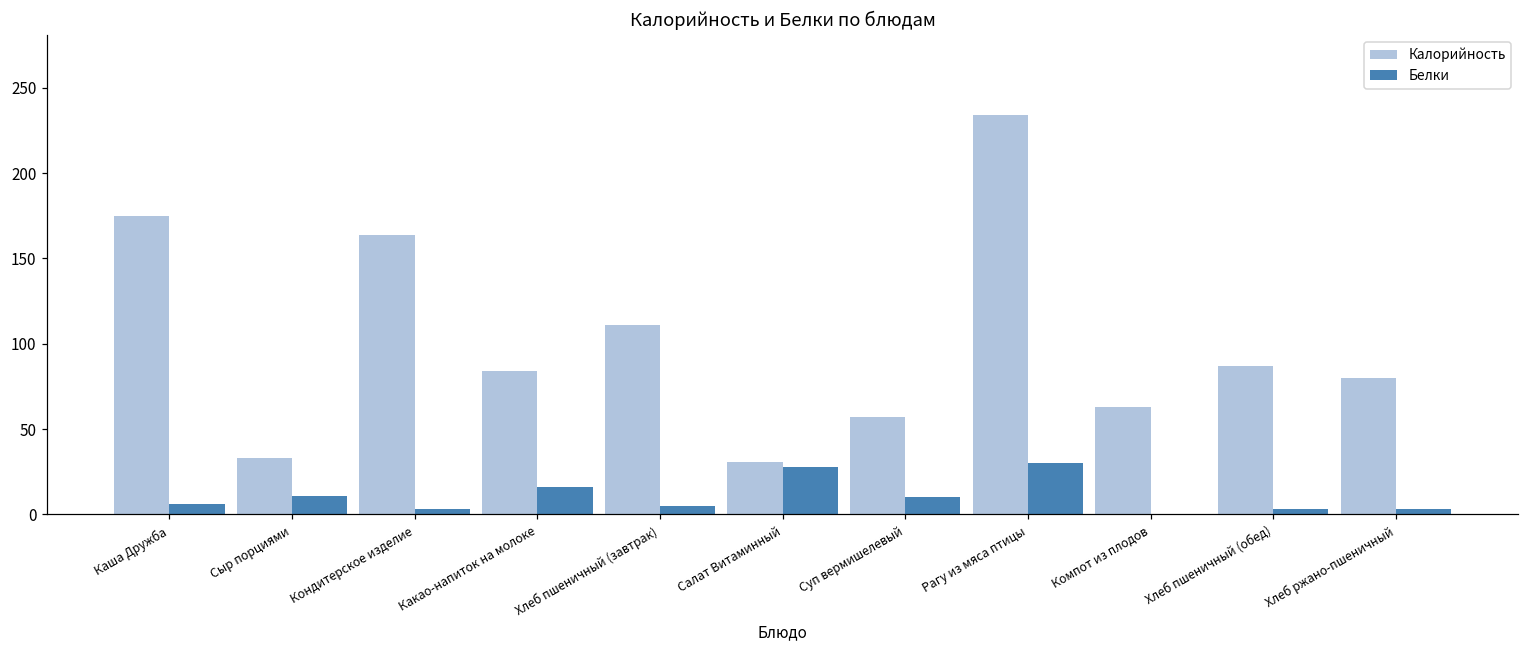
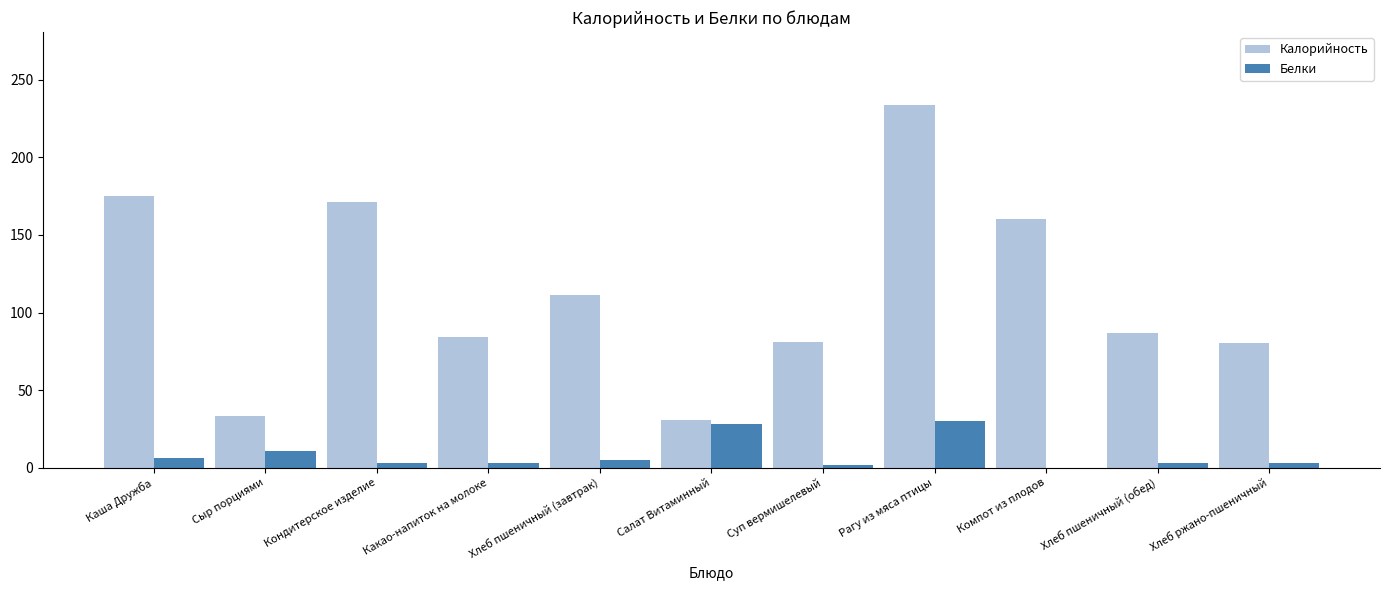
Калорийность, Кондитерское изделие: 164 -> 171
Белки, Какао-напиток на молоке: 16 -> 3
Калорийность, Суп вермишелевый: 57 -> 81
Белки, Суп вермишелевый: 10 -> 2
Калорийность, Компот из плодов: 63 -> 160
